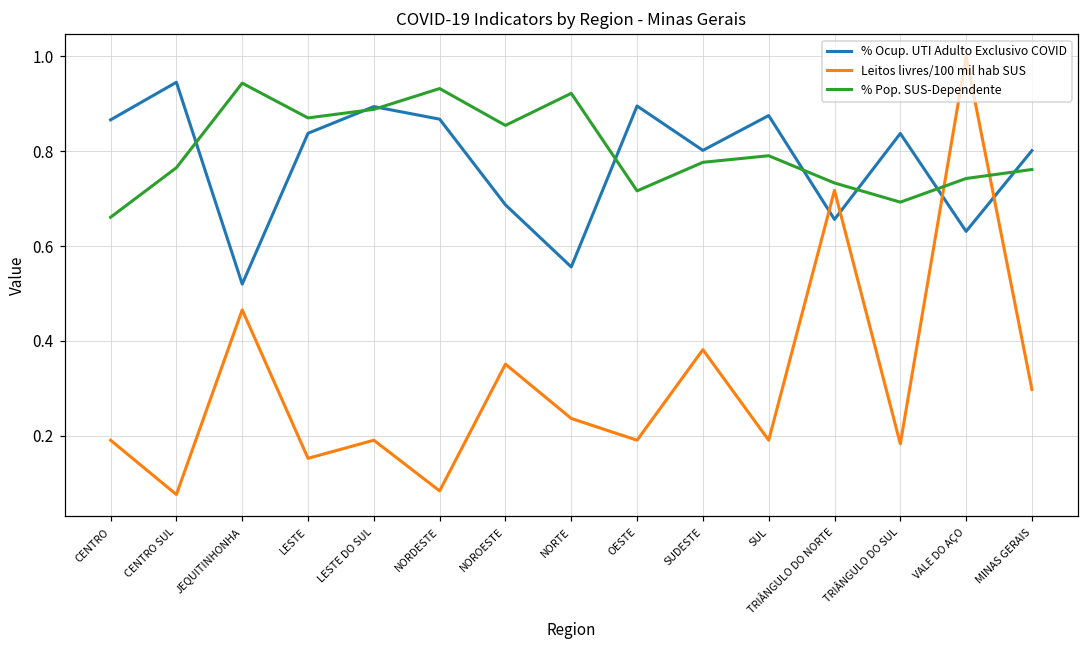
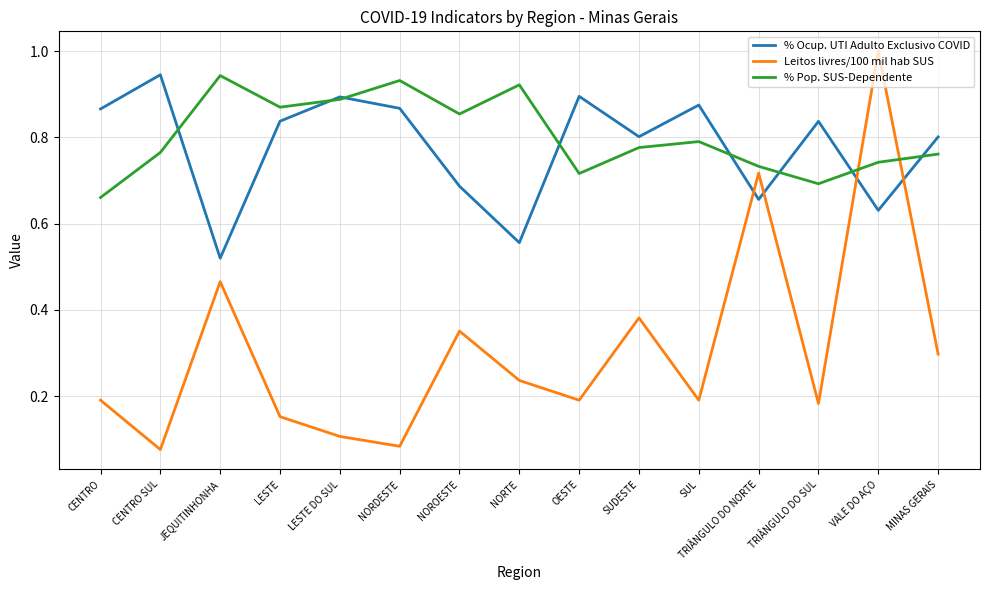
Leitos livres/100 mil hab SUS, LESTE DO SUL: 0.19 -> 0.11
